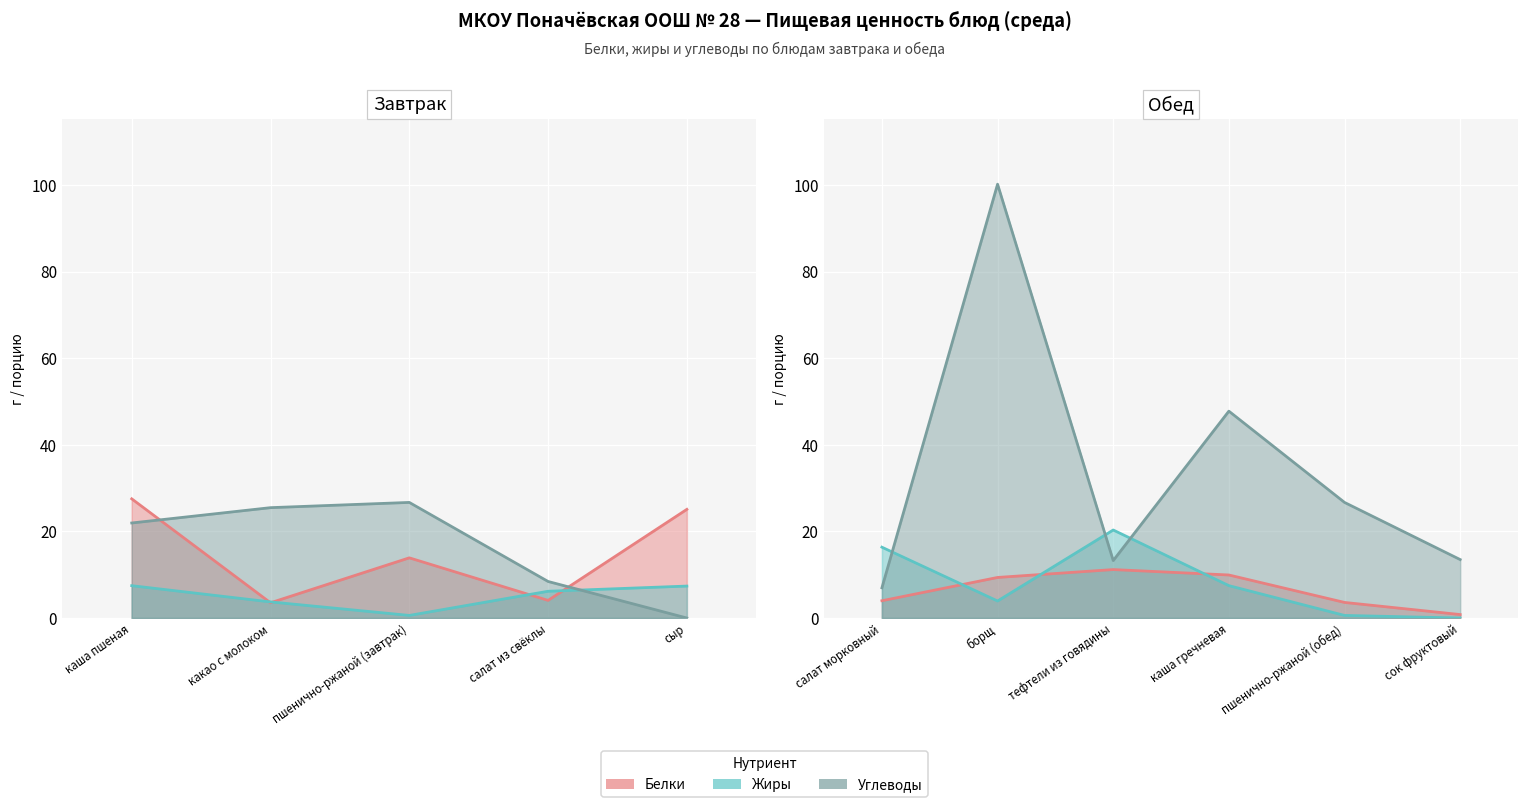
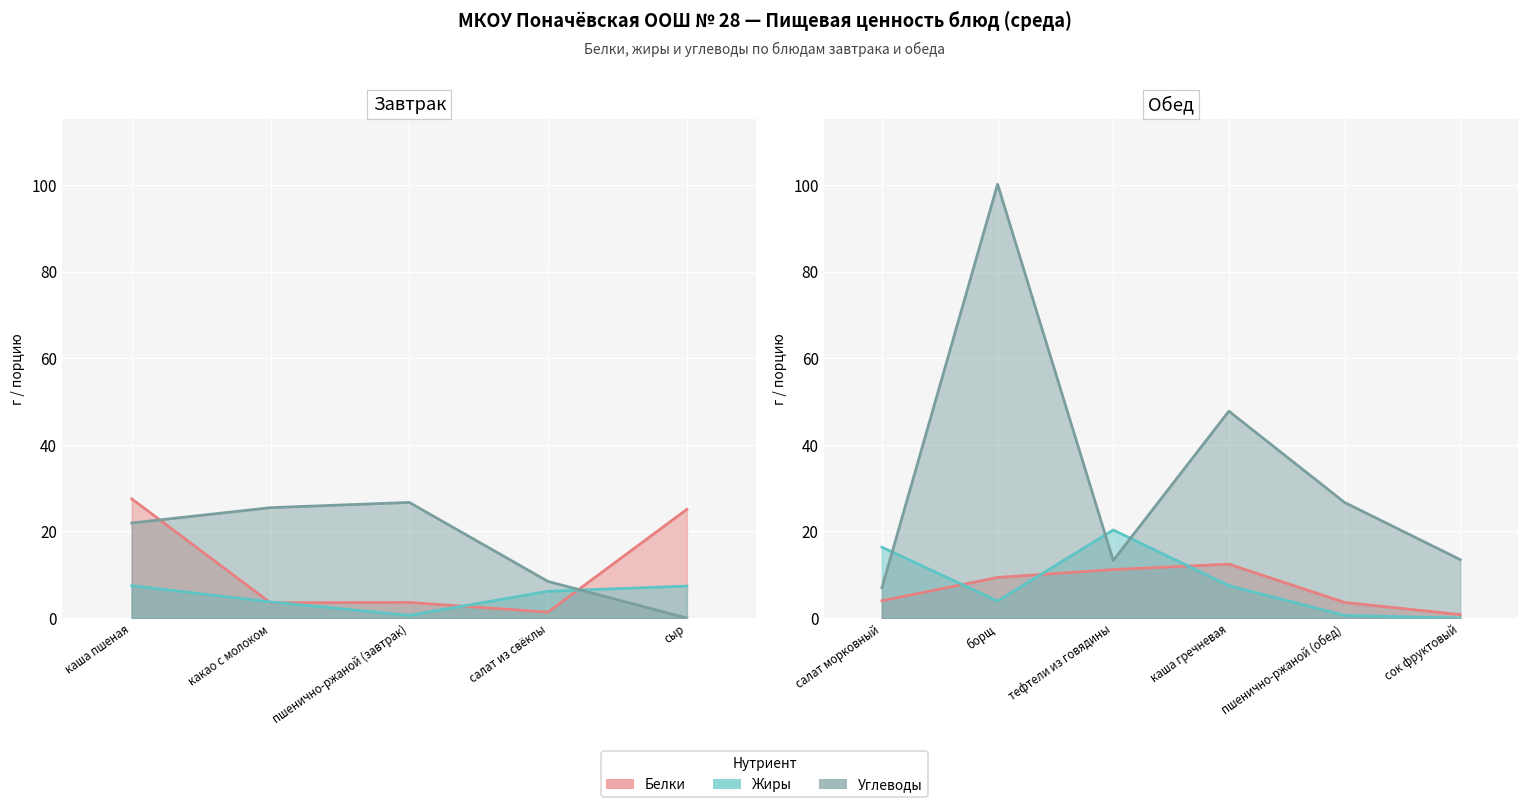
Завтрак, Белки, пшенично-ржаной (завтрак): 14 -> 4
Завтрак, Белки, салат из свёклы: 4 -> 1
Обед, Белки, каша гречневая: 10 -> 12
